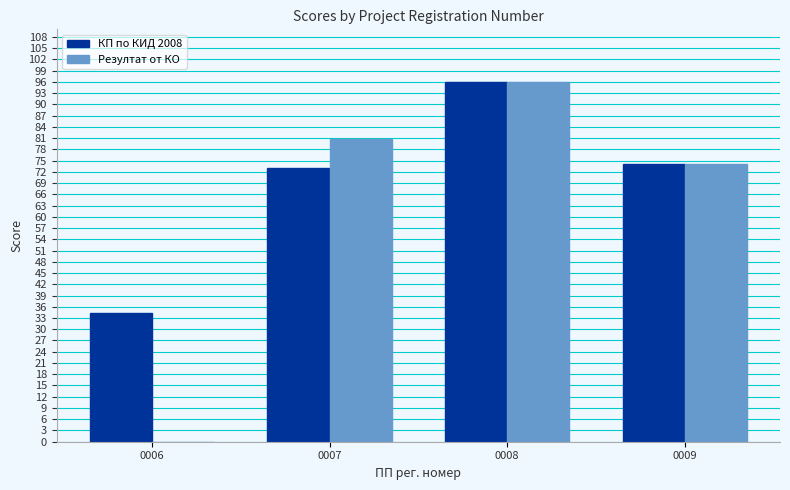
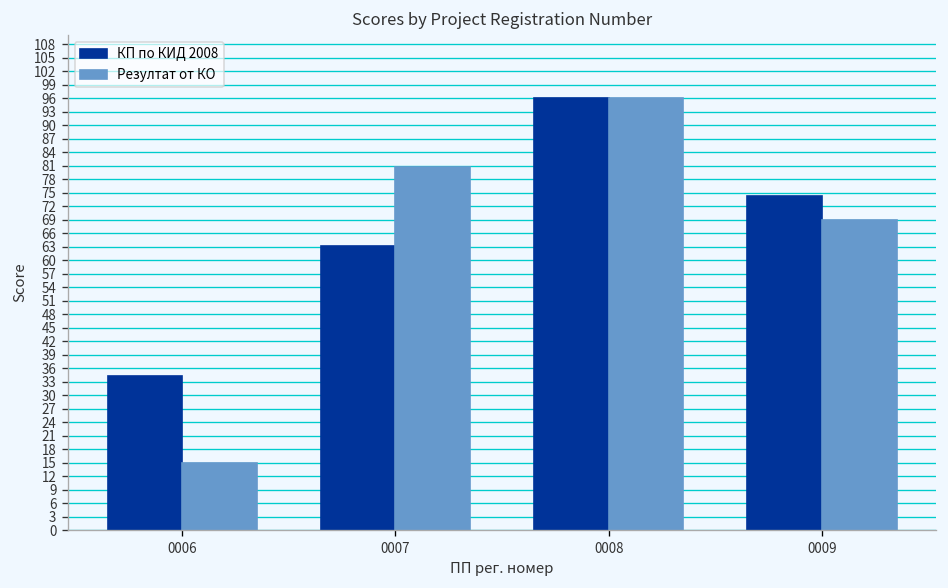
Резултат от КО, 0006: 0 -> 15
КП по КИД 2008, 0007: 73 -> 63
Резултат от КО, 0009: 74 -> 69
